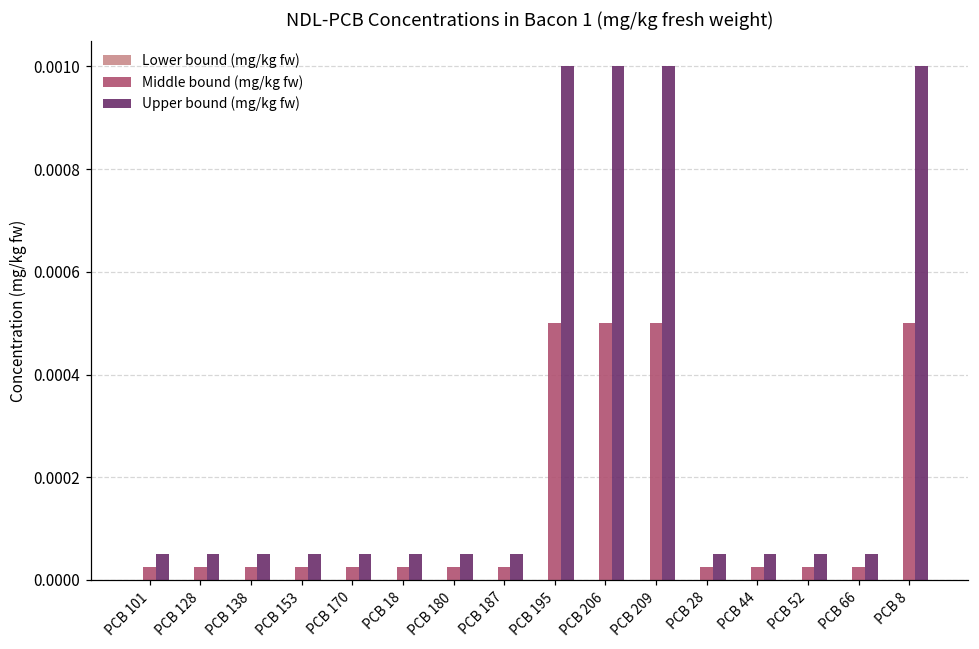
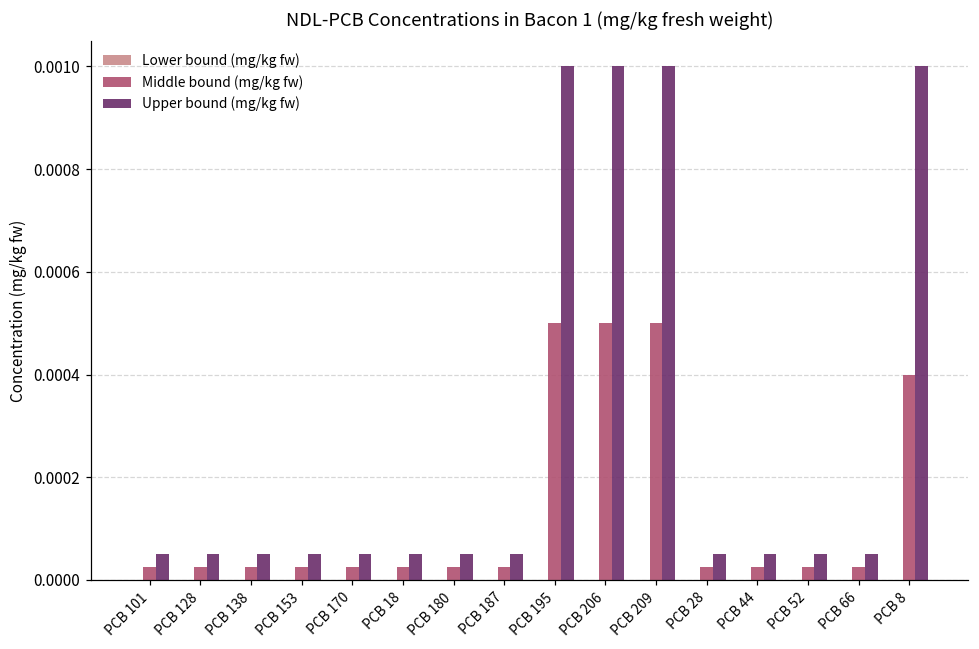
Middle bound (mg/kg fw), PCB 8: 0.0005 -> 0.0004
